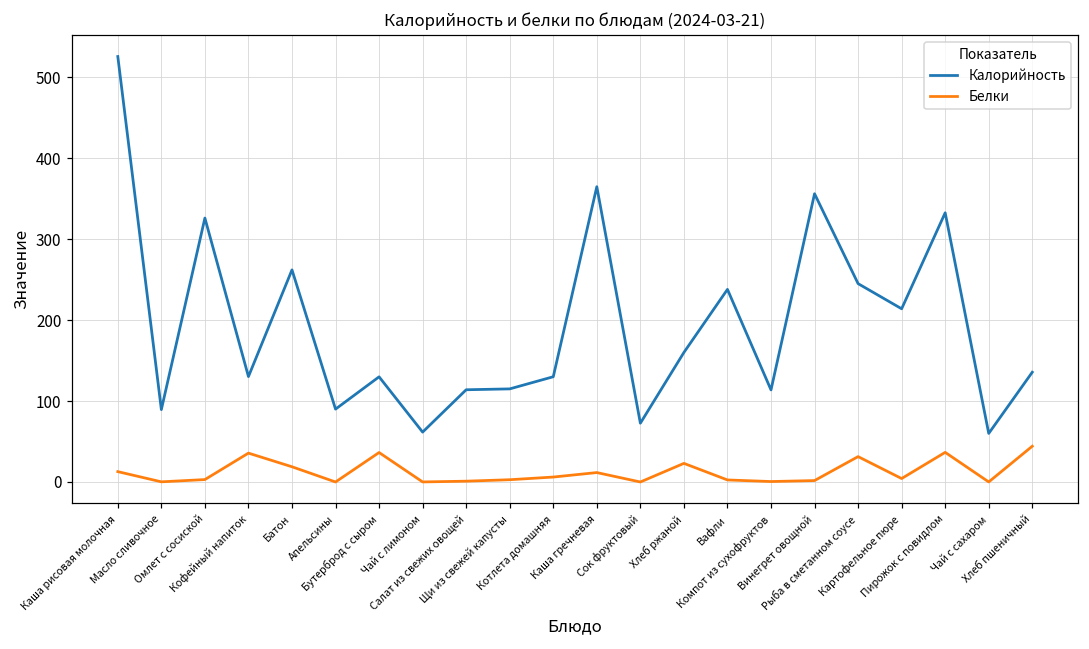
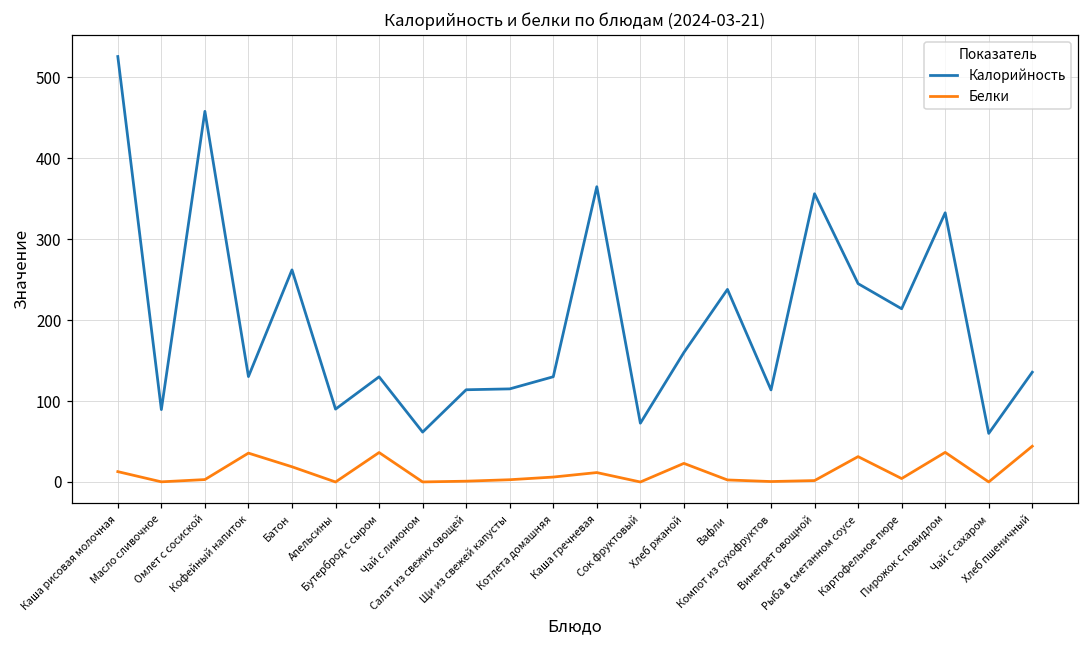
Калорийность, Омлет с сосиской: 330 -> 460
